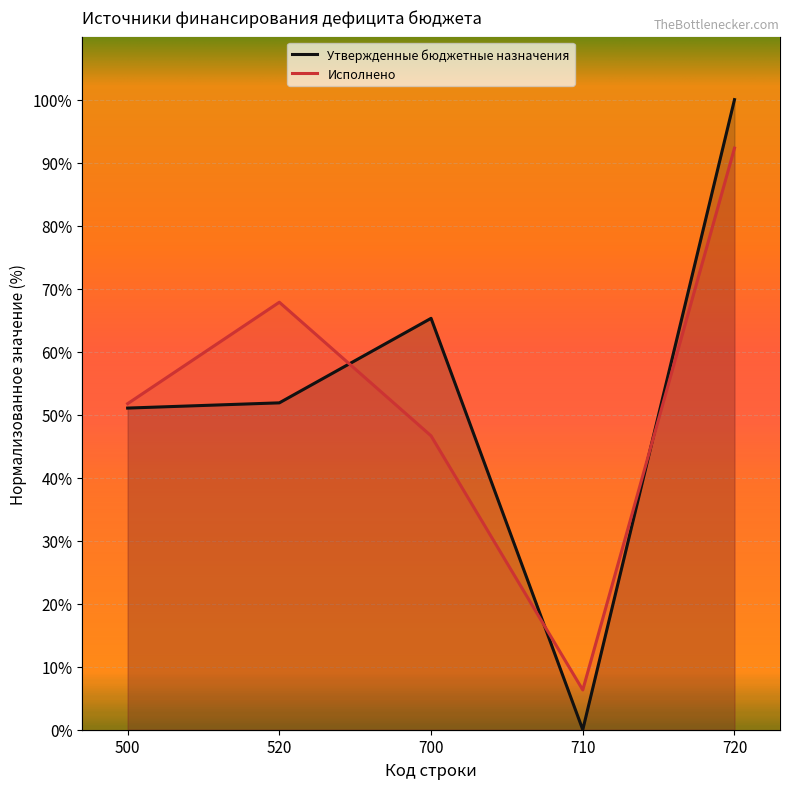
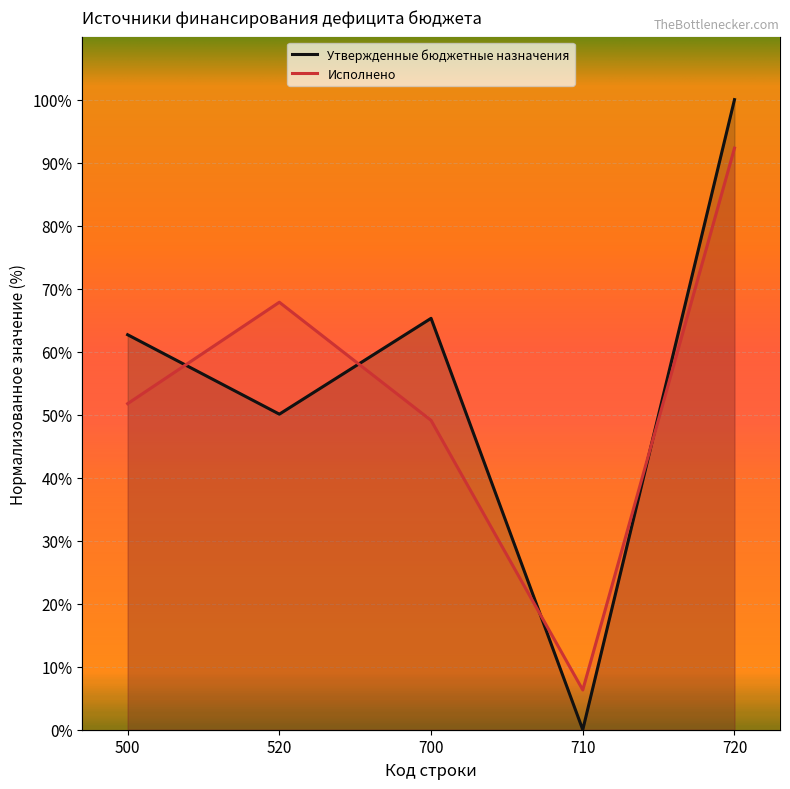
Утвержденные бюджетные назначения, 500: 51% -> 63%
Утвержденные бюджетные назначения, 520: 52% -> 50%
Исполнено, 700: 47% -> 49%
